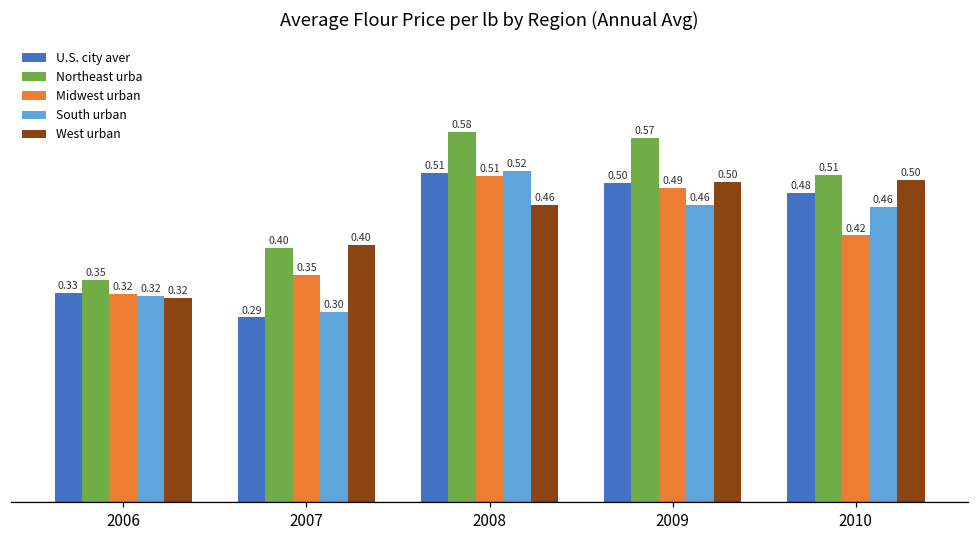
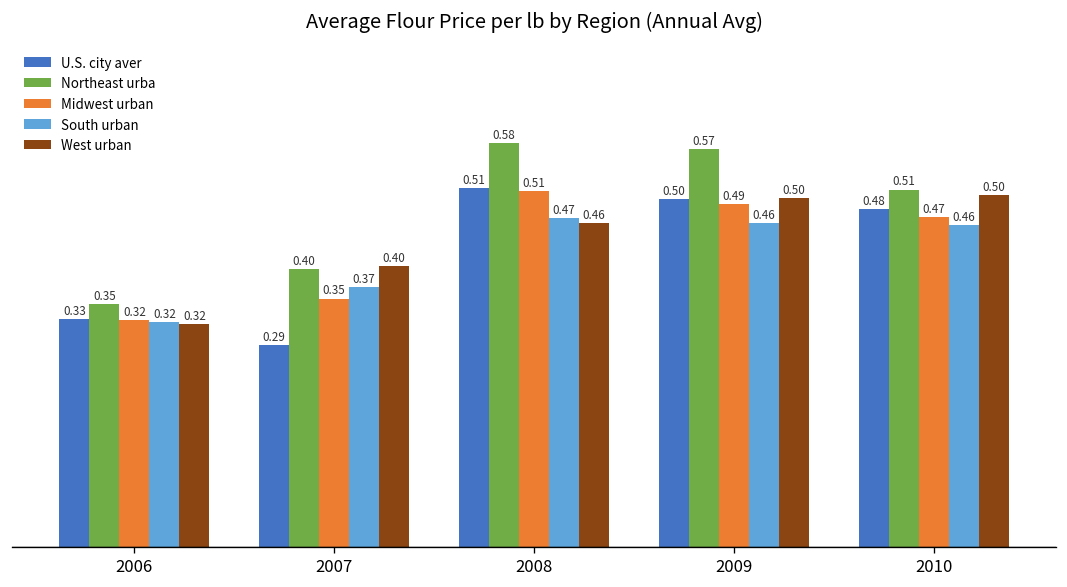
South urban, 2007: 0.30 -> 0.37
South urban, 2008: 0.52 -> 0.47
Midwest urban, 2010: 0.42 -> 0.47
